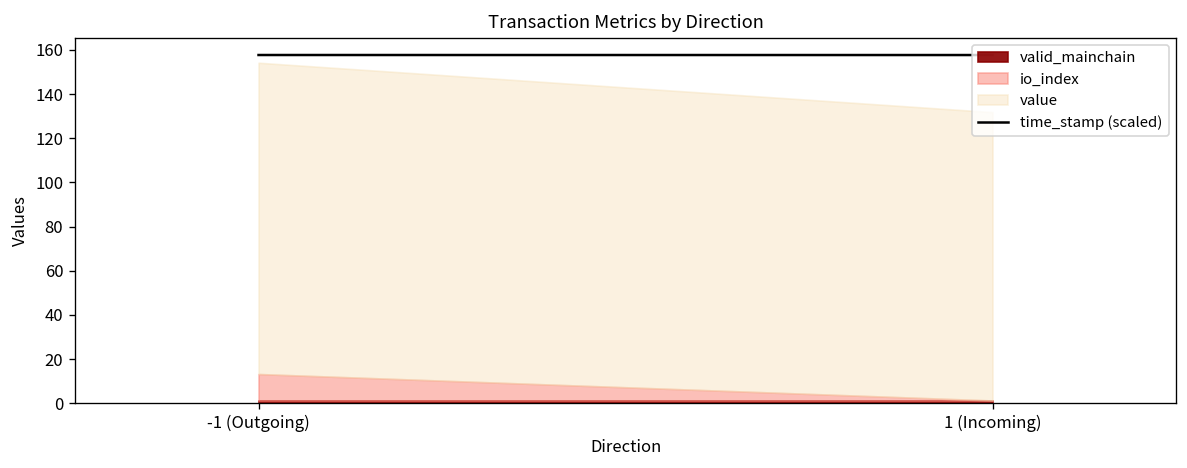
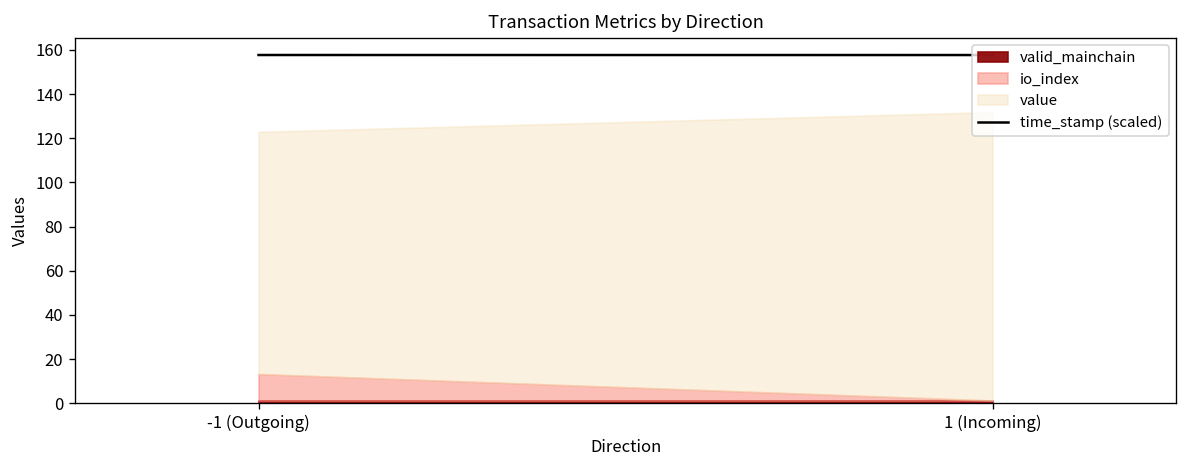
value, -1 (Outgoing): 141 -> 110
